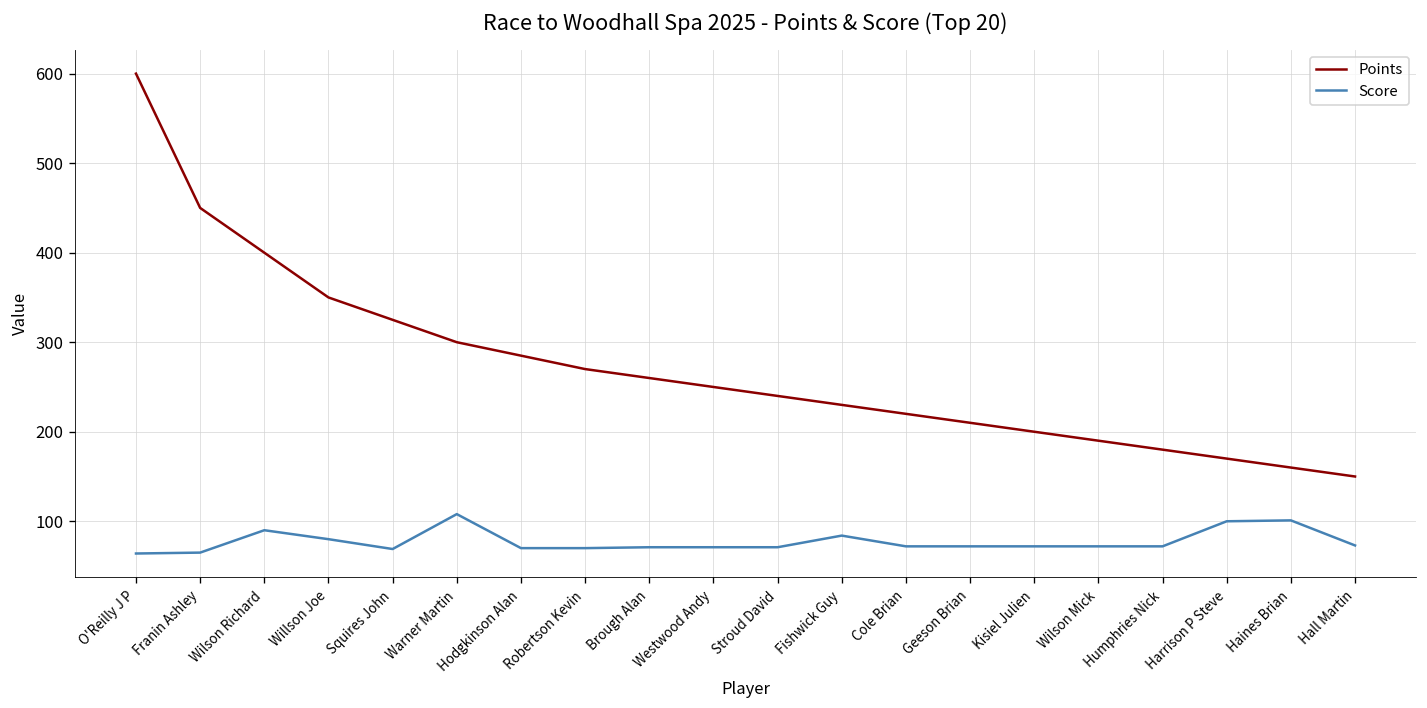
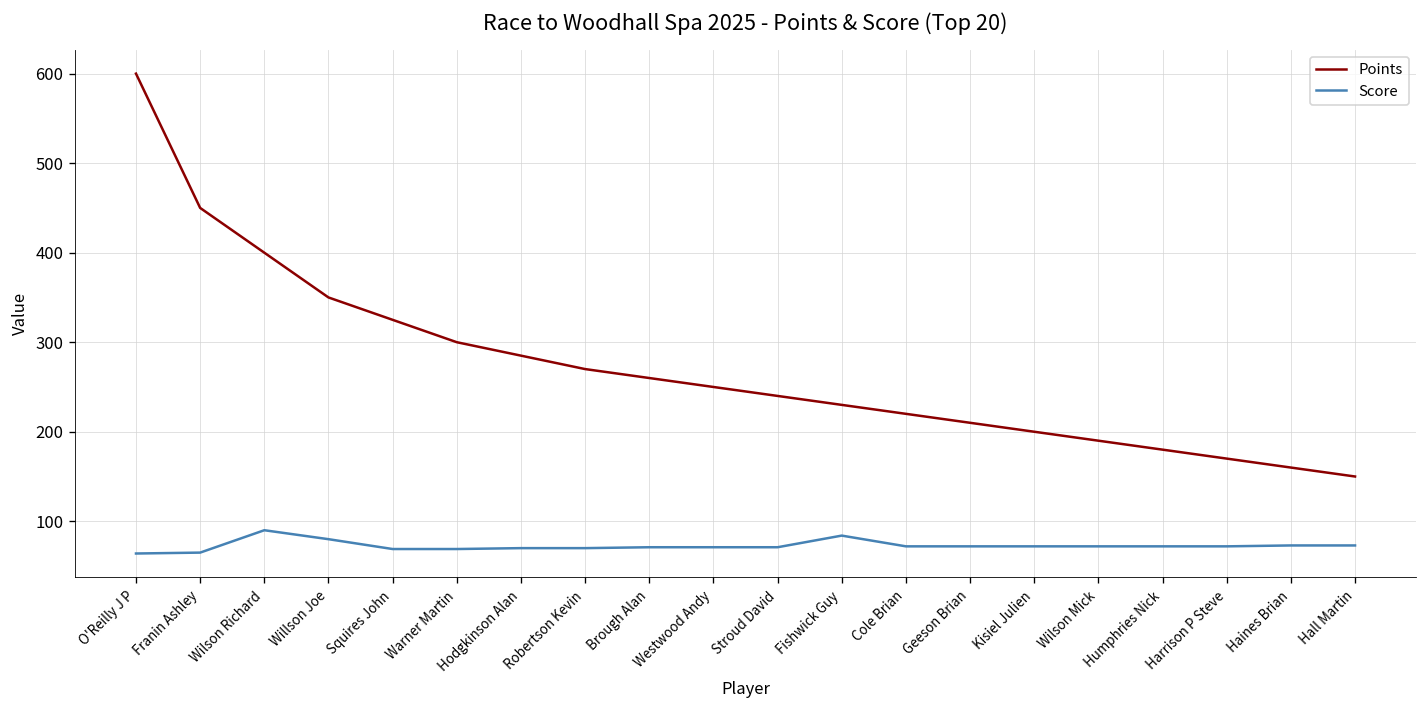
Score, Warner Martin: 110 -> 70
Score, Harrison P Steve: 100 -> 70
Score, Haines Brian: 100 -> 70
